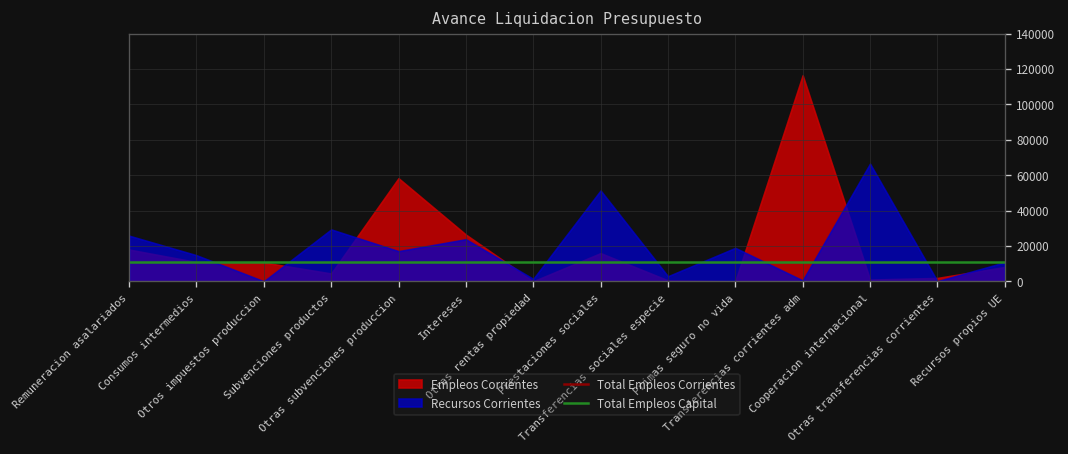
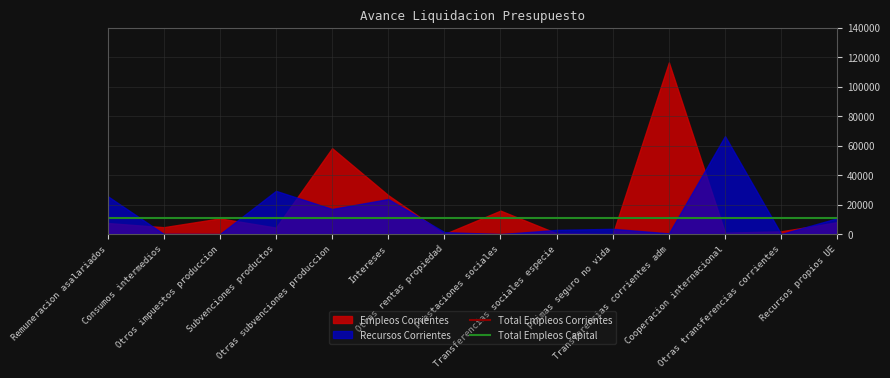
Empleos Corrientes, Remuneracion asalariados: 18000 -> 8000
Empleos Corrientes, Consumos intermedios: 11000 -> 5000
Recursos Corrientes, Consumos intermedios: 15000 -> 0
Recursos Corrientes, Prestaciones sociales: 51000 -> 0
Recursos Corrientes, Primas seguro no vida: 19000 -> 4000
